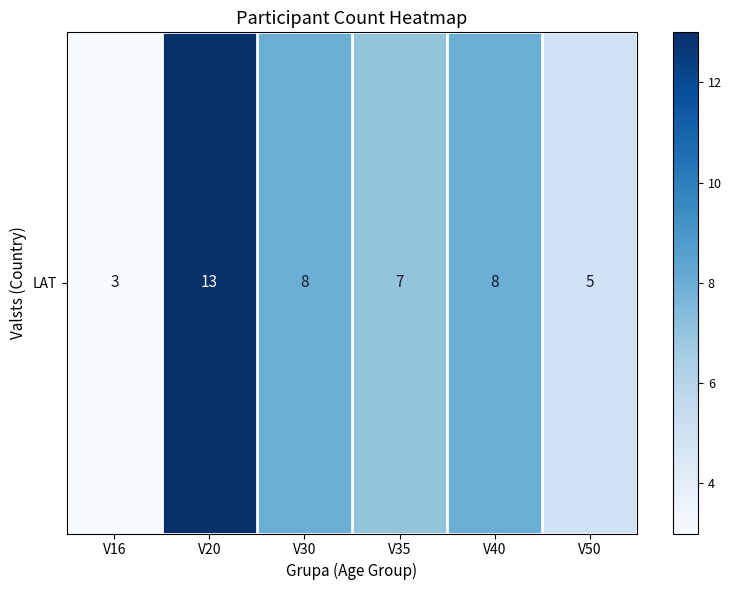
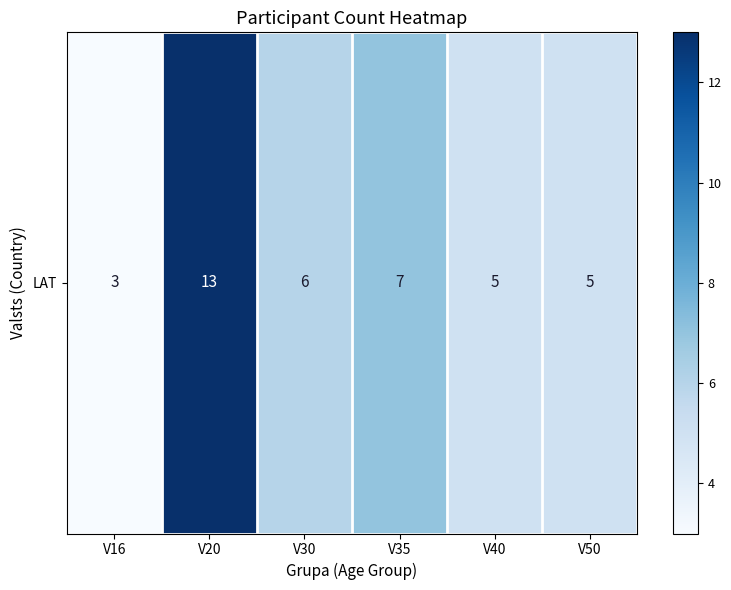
LAT, V30: 8 -> 6
LAT, V40: 8 -> 5
